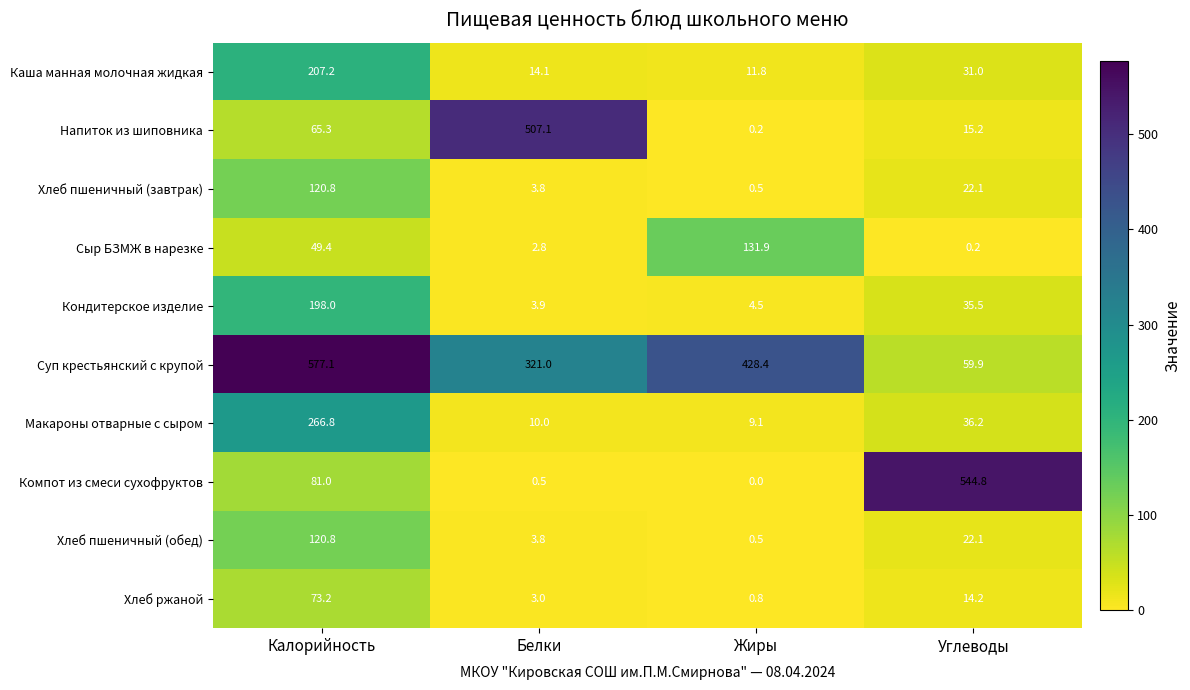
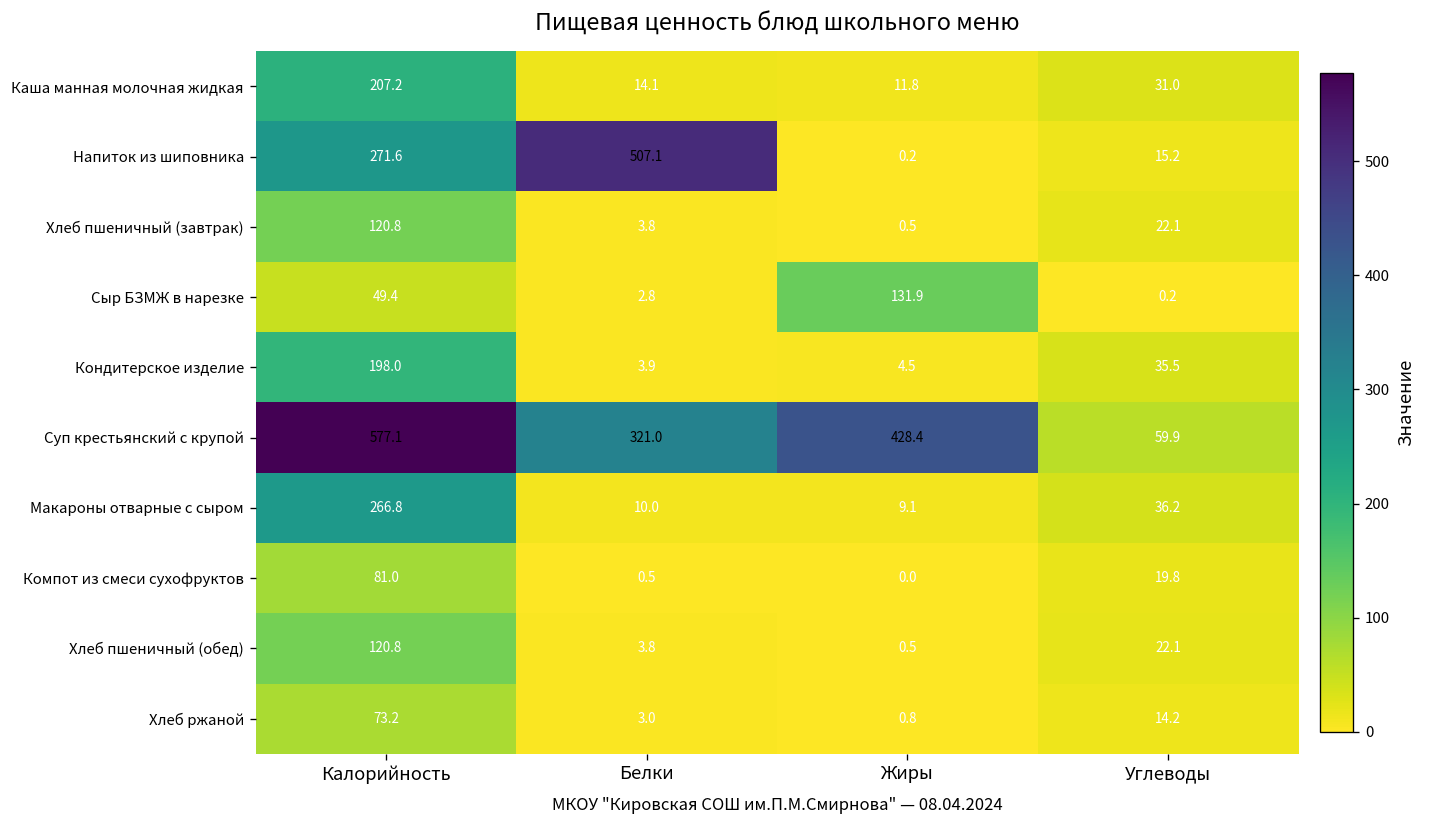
Напиток из шиповника, Калорийность: 65.3 -> 271.6
Компот из смеси сухофруктов, Углеводы: 544.8 -> 19.8
